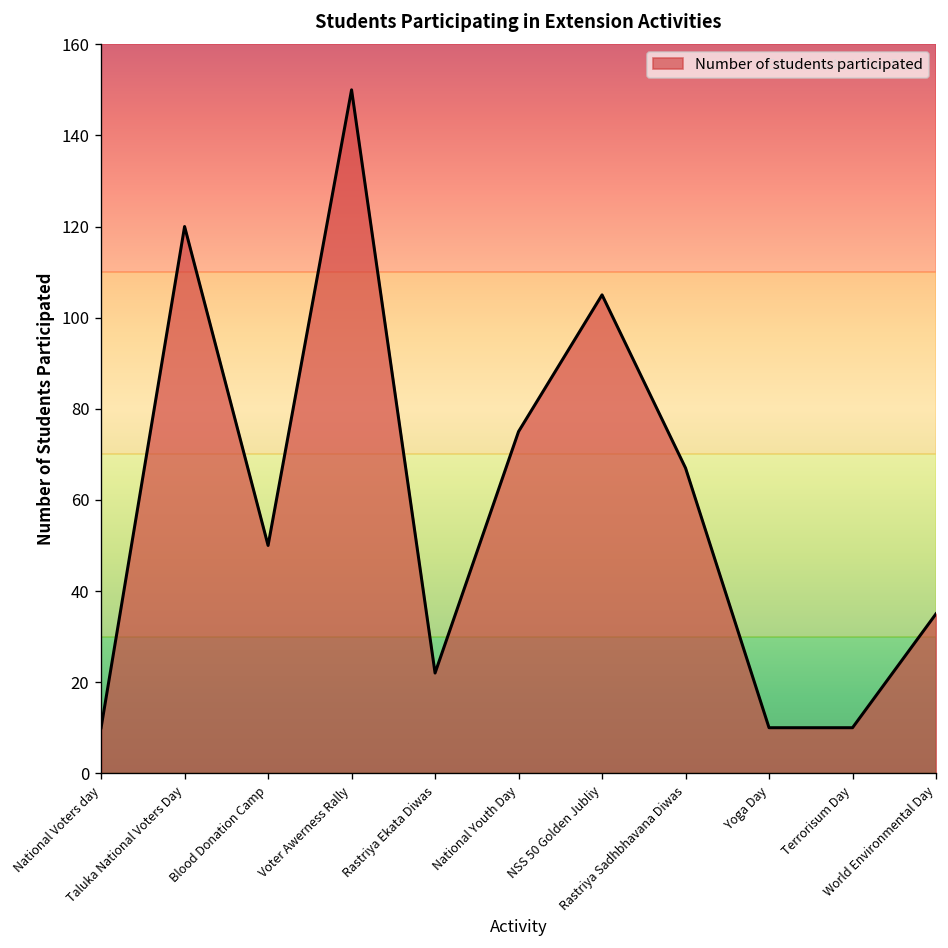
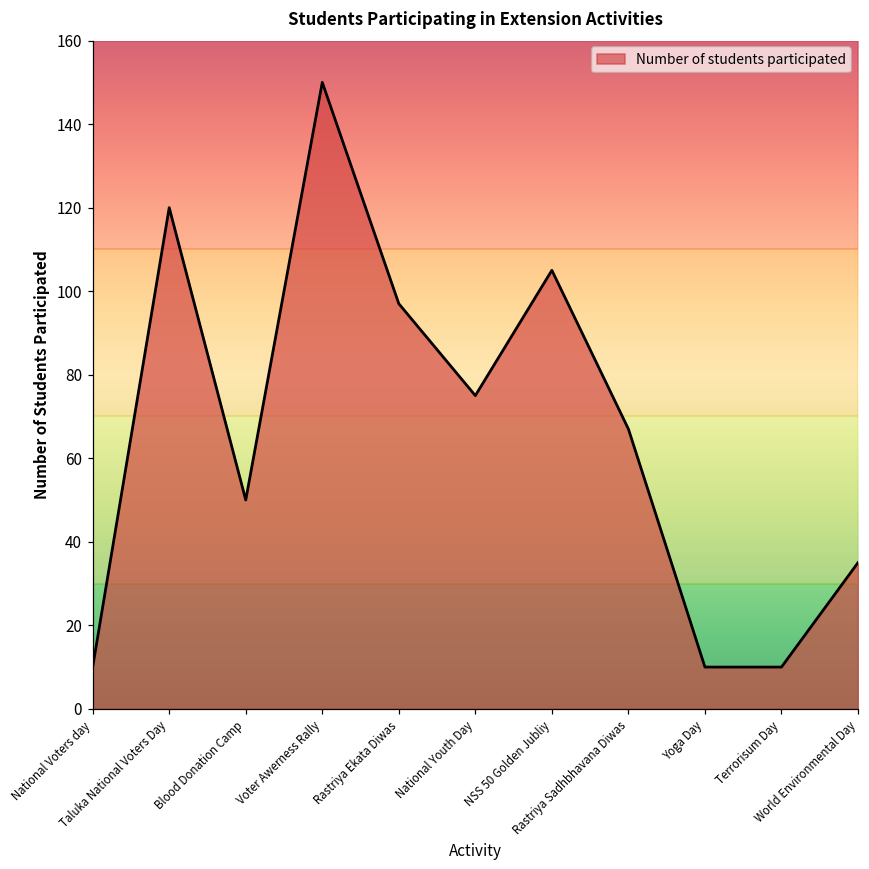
Rastriya Ekata Diwas: 22 -> 97
